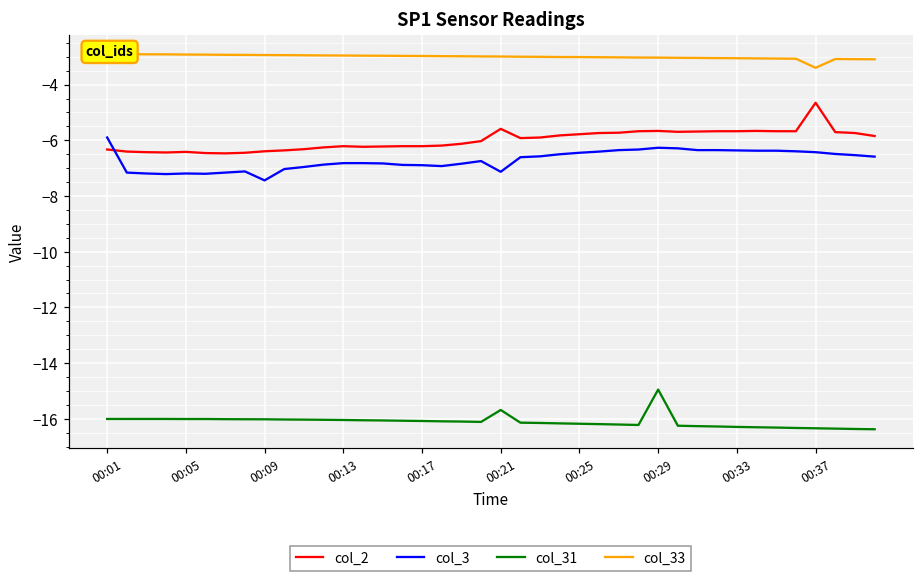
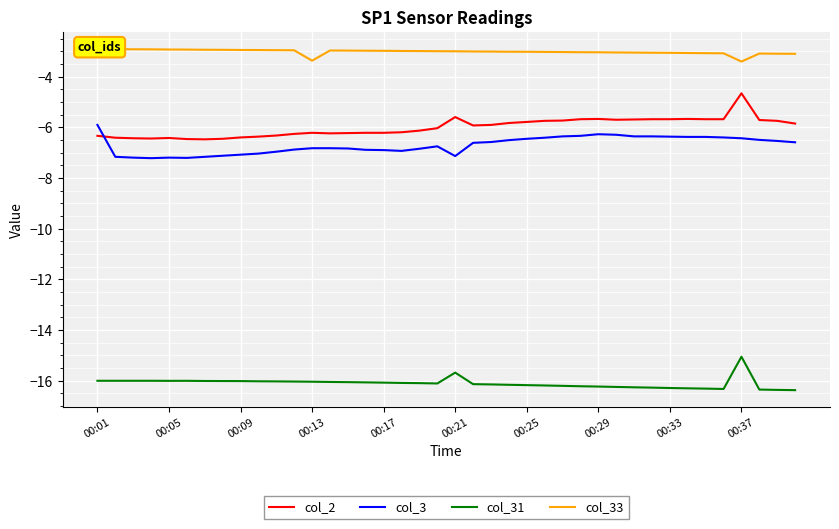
col_3, 00:09: -7.4 -> -7.1
col_33, 00:13: -3.0 -> -3.4
col_31, 00:29: -14.9 -> -16.2
col_31, 00:37: -16.3 -> -15.1
